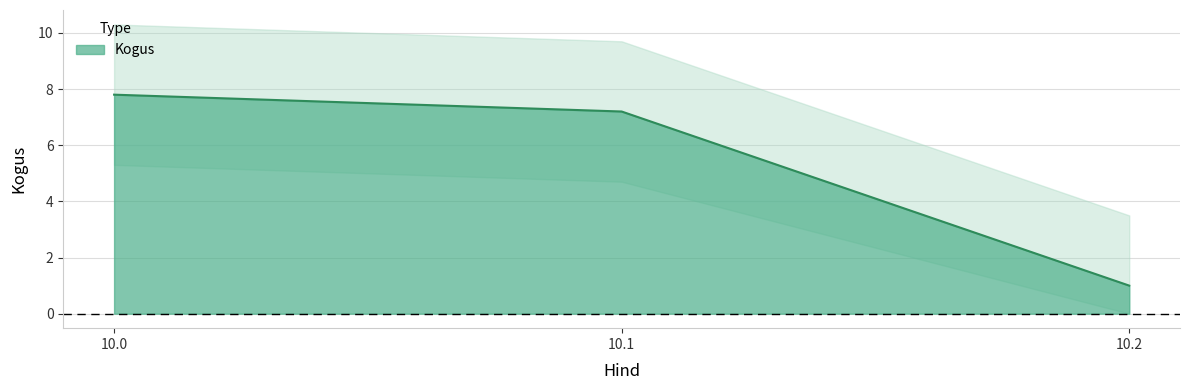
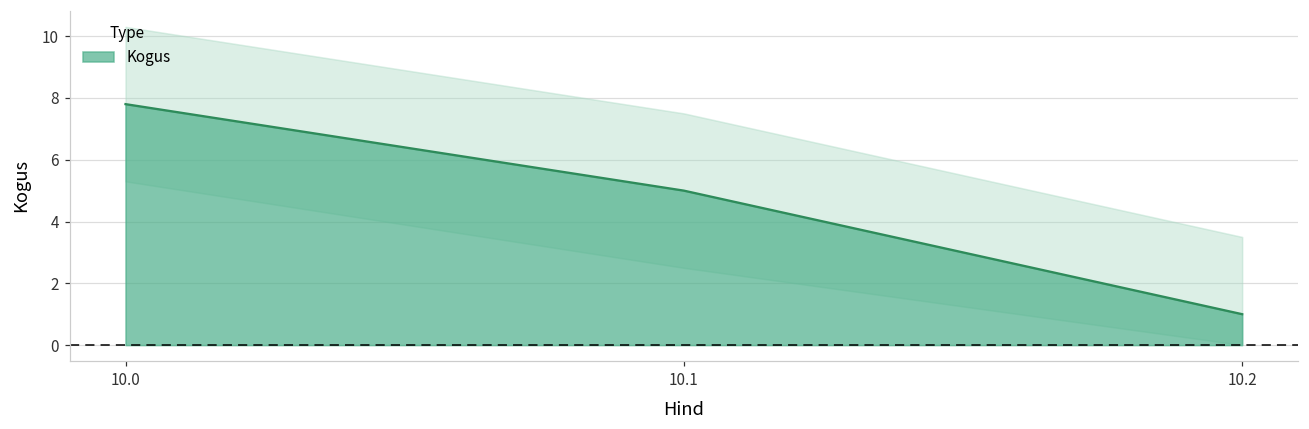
Kogus, 10.1: 7.2 -> 5.0
